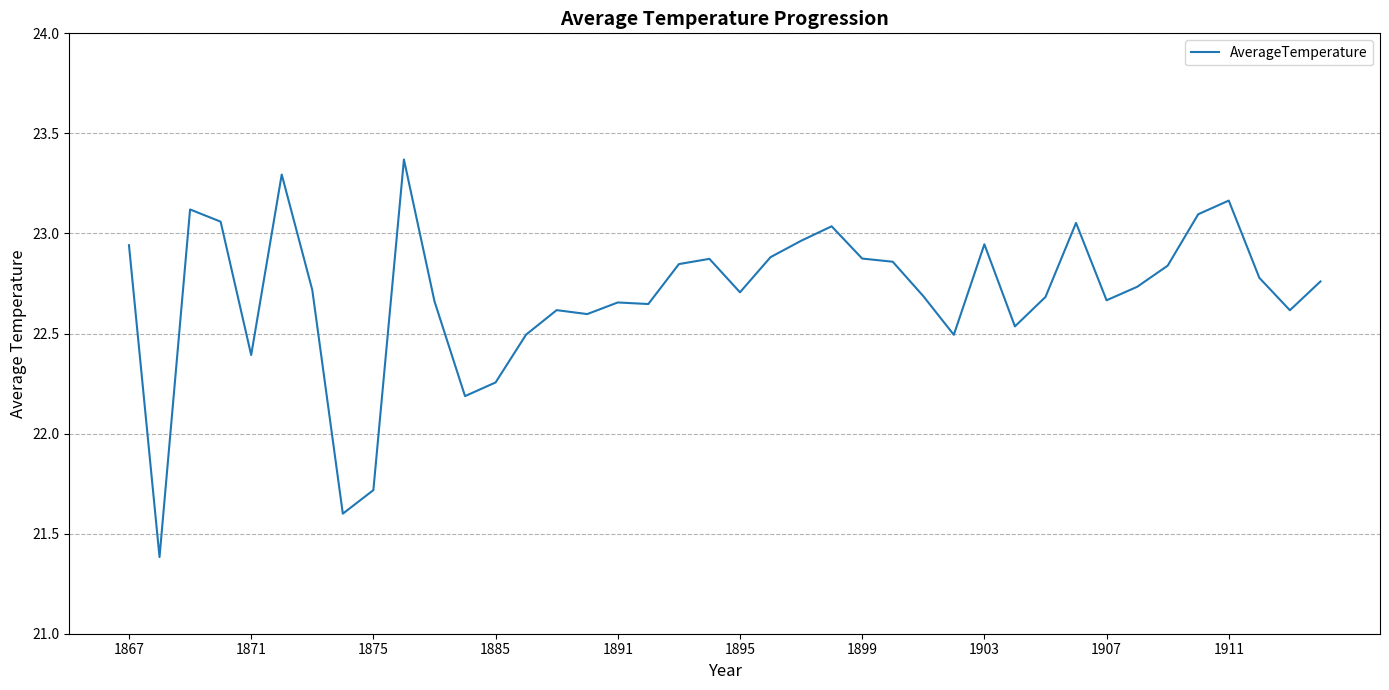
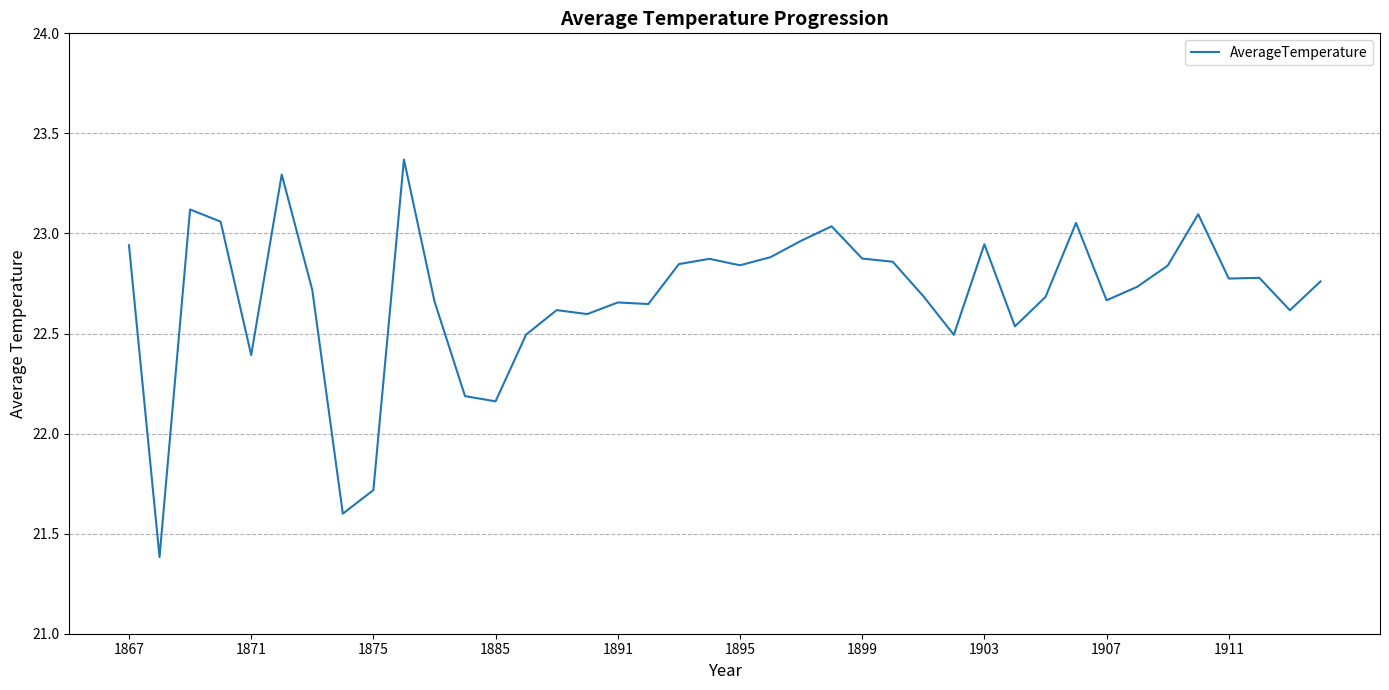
1885: 22.26 -> 22.16
1895: 22.71 -> 22.84
1911: 23.16 -> 22.77
